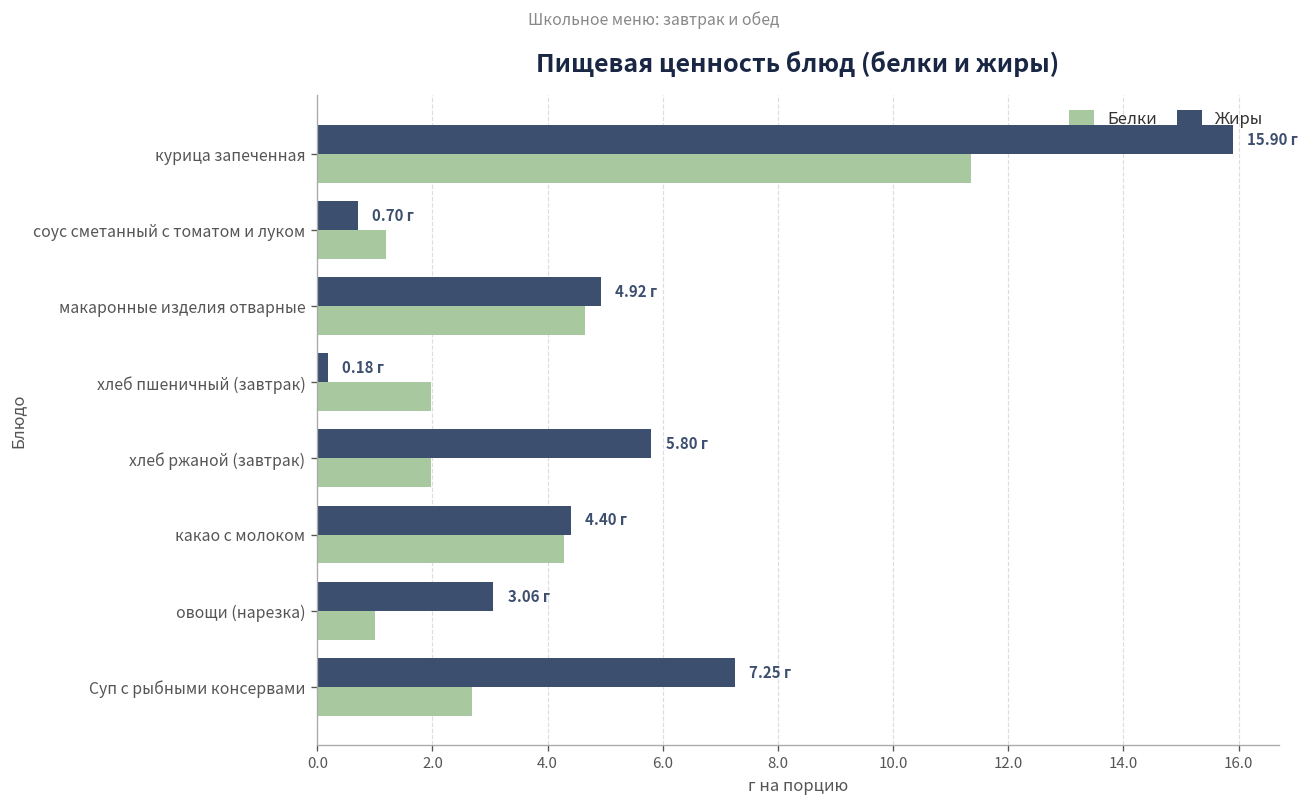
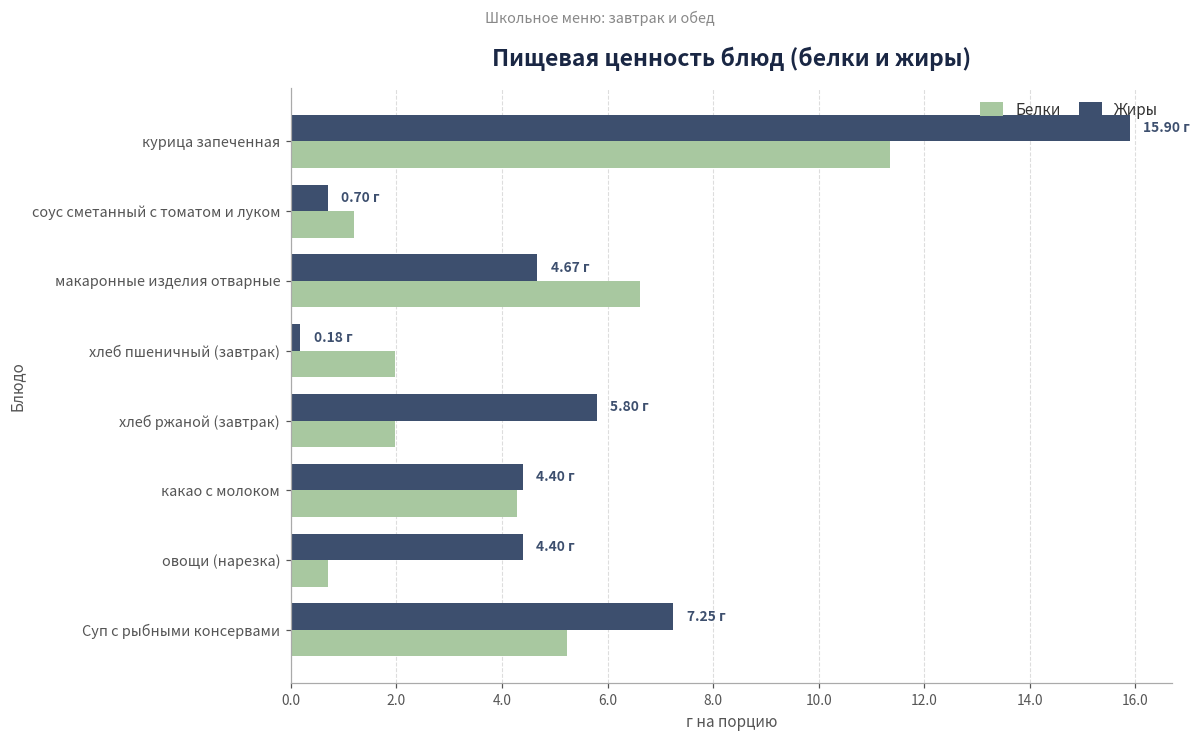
Жиры, макаронные изделия отварные: 4.92 -> 4.67
Белки, макаронные изделия отварные: 4.7 -> 6.6
Жиры, овощи (нарезка): 3.06 -> 4.40
Белки, овощи (нарезка): 1.0 -> 0.7
Белки, Суп с рыбными консервами: 2.7 -> 5.2
